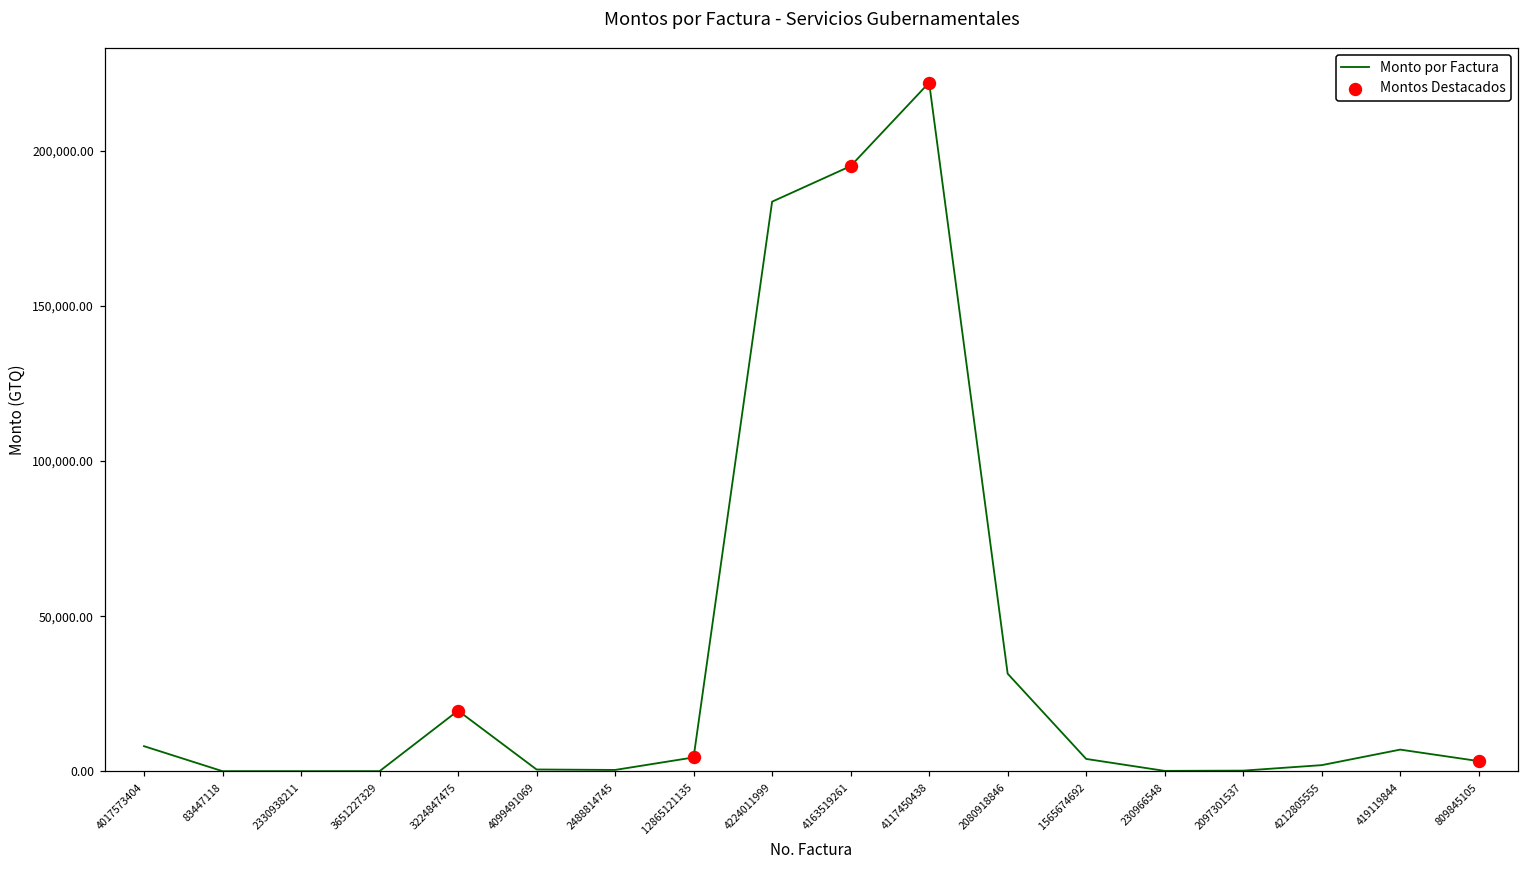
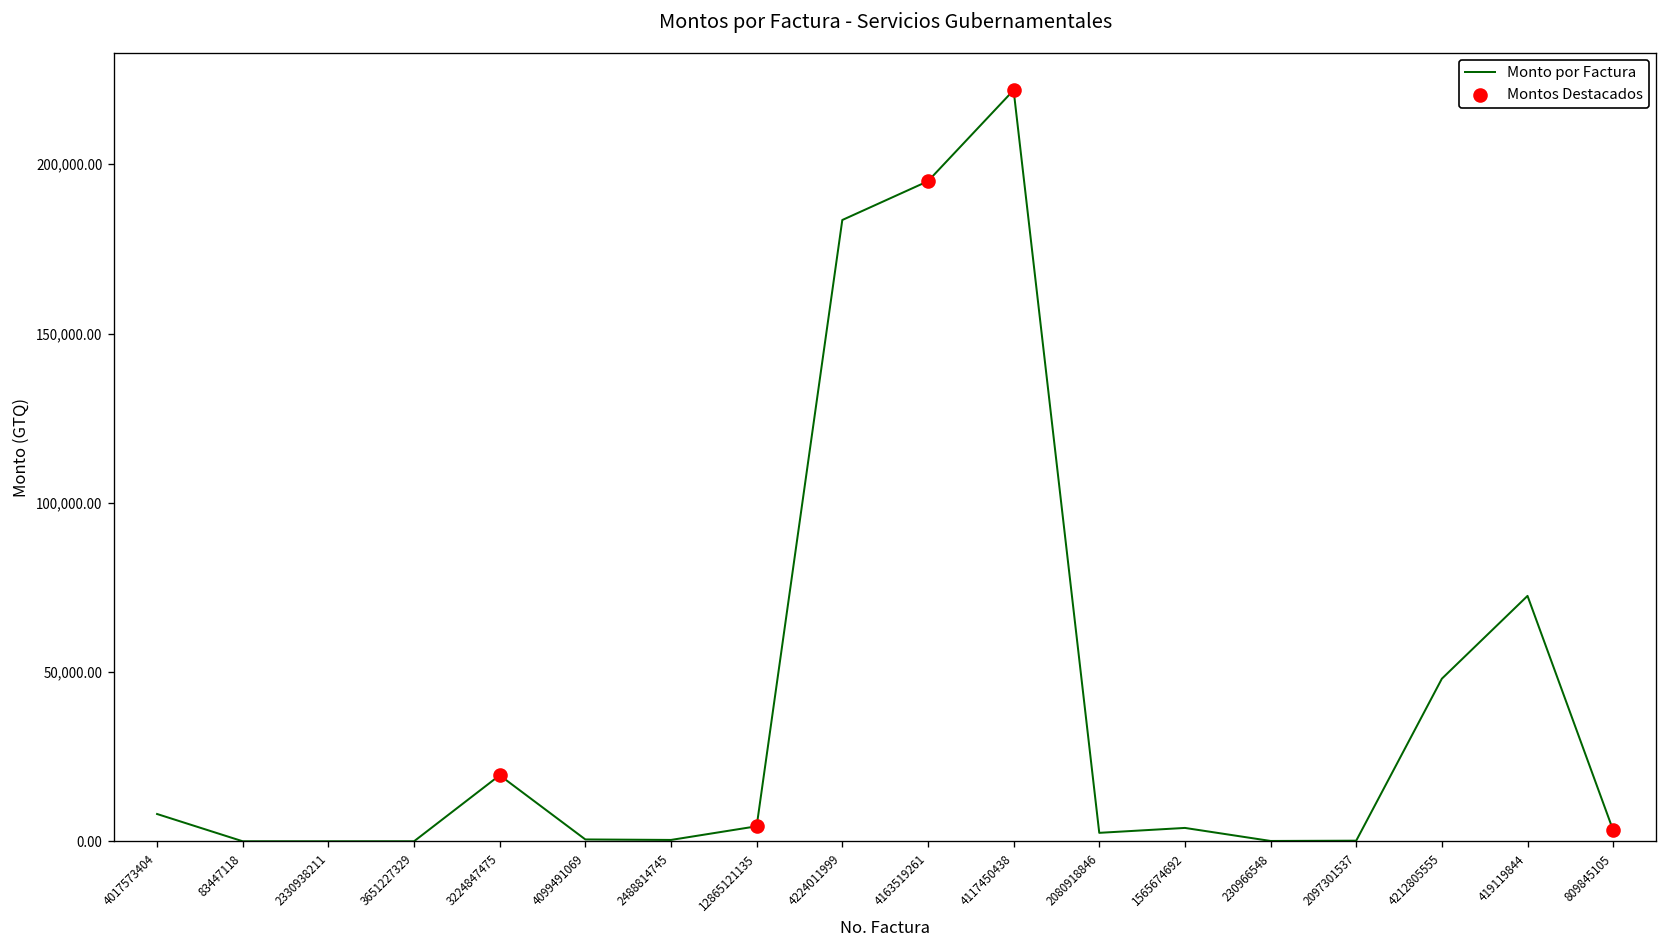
Monto por Factura, 2080918846: 31,000 -> 3,000
Monto por Factura, 4212805555: 2,000 -> 48,000
Monto por Factura, 419119844: 7,000 -> 73,000
